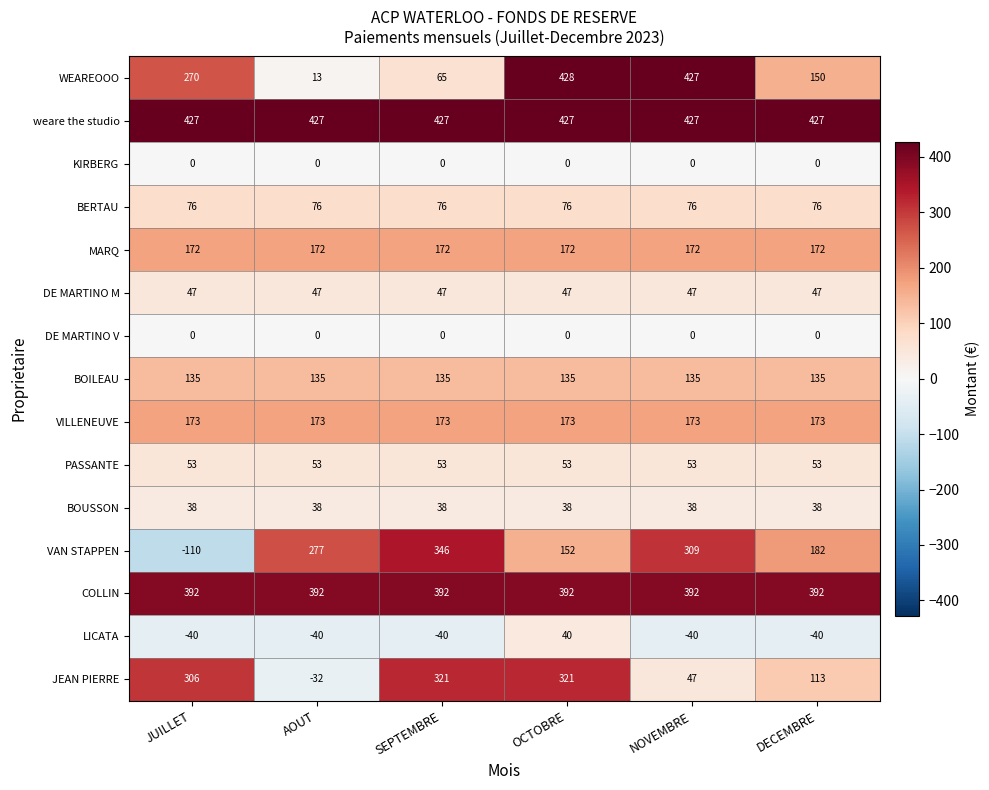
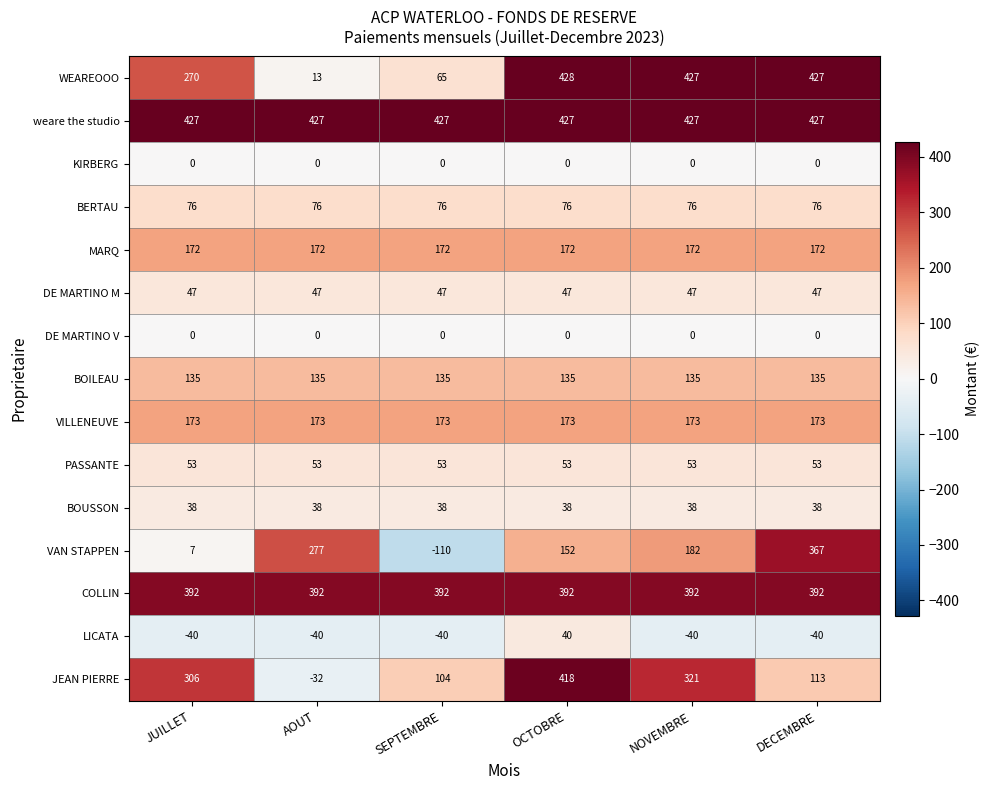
WEAREOOO, DECEMBRE: 150 -> 427
VAN STAPPEN, JUILLET: -110 -> 7
VAN STAPPEN, SEPTEMBRE: 346 -> -110
VAN STAPPEN, NOVEMBRE: 309 -> 182
VAN STAPPEN, DECEMBRE: 182 -> 367
JEAN PIERRE, SEPTEMBRE: 321 -> 104
JEAN PIERRE, OCTOBRE: 321 -> 418
JEAN PIERRE, NOVEMBRE: 47 -> 321
